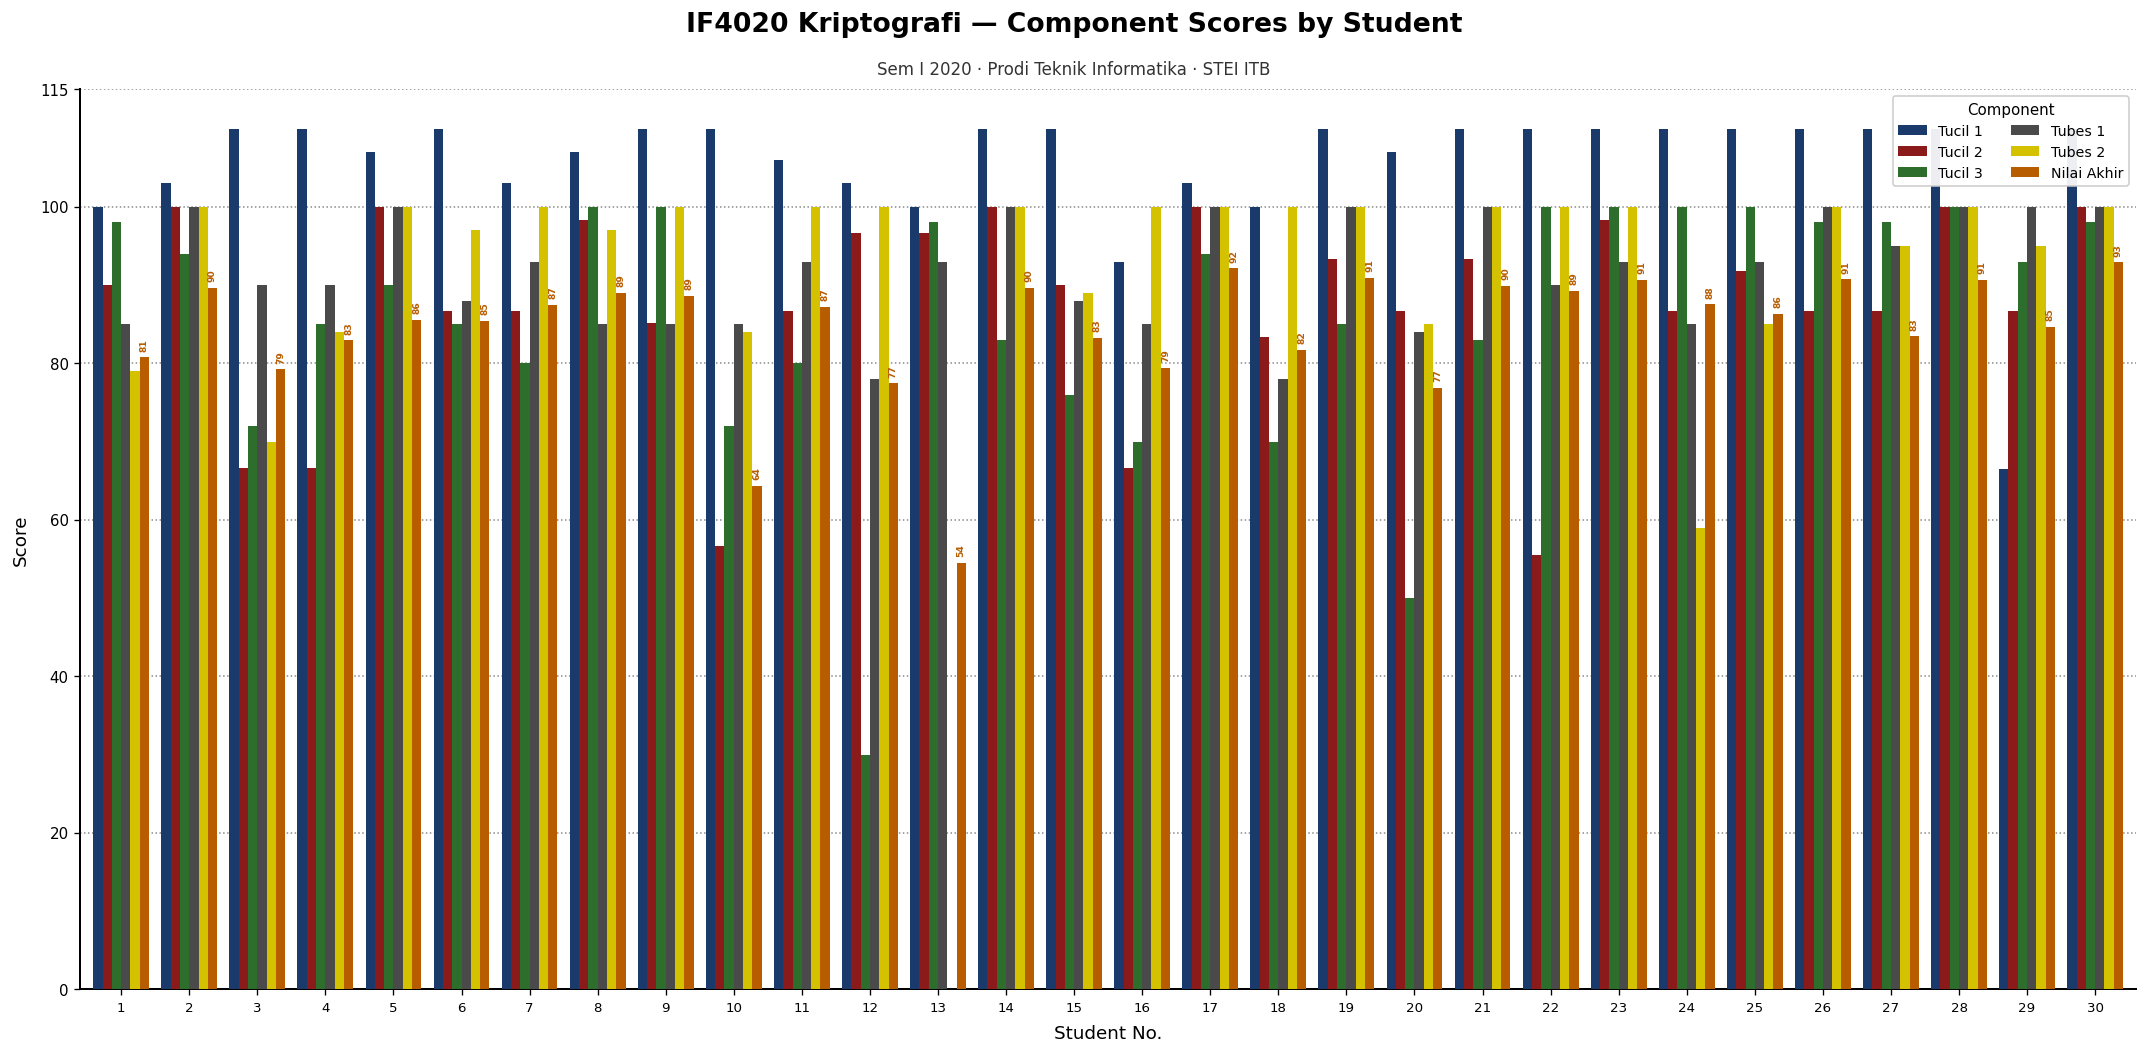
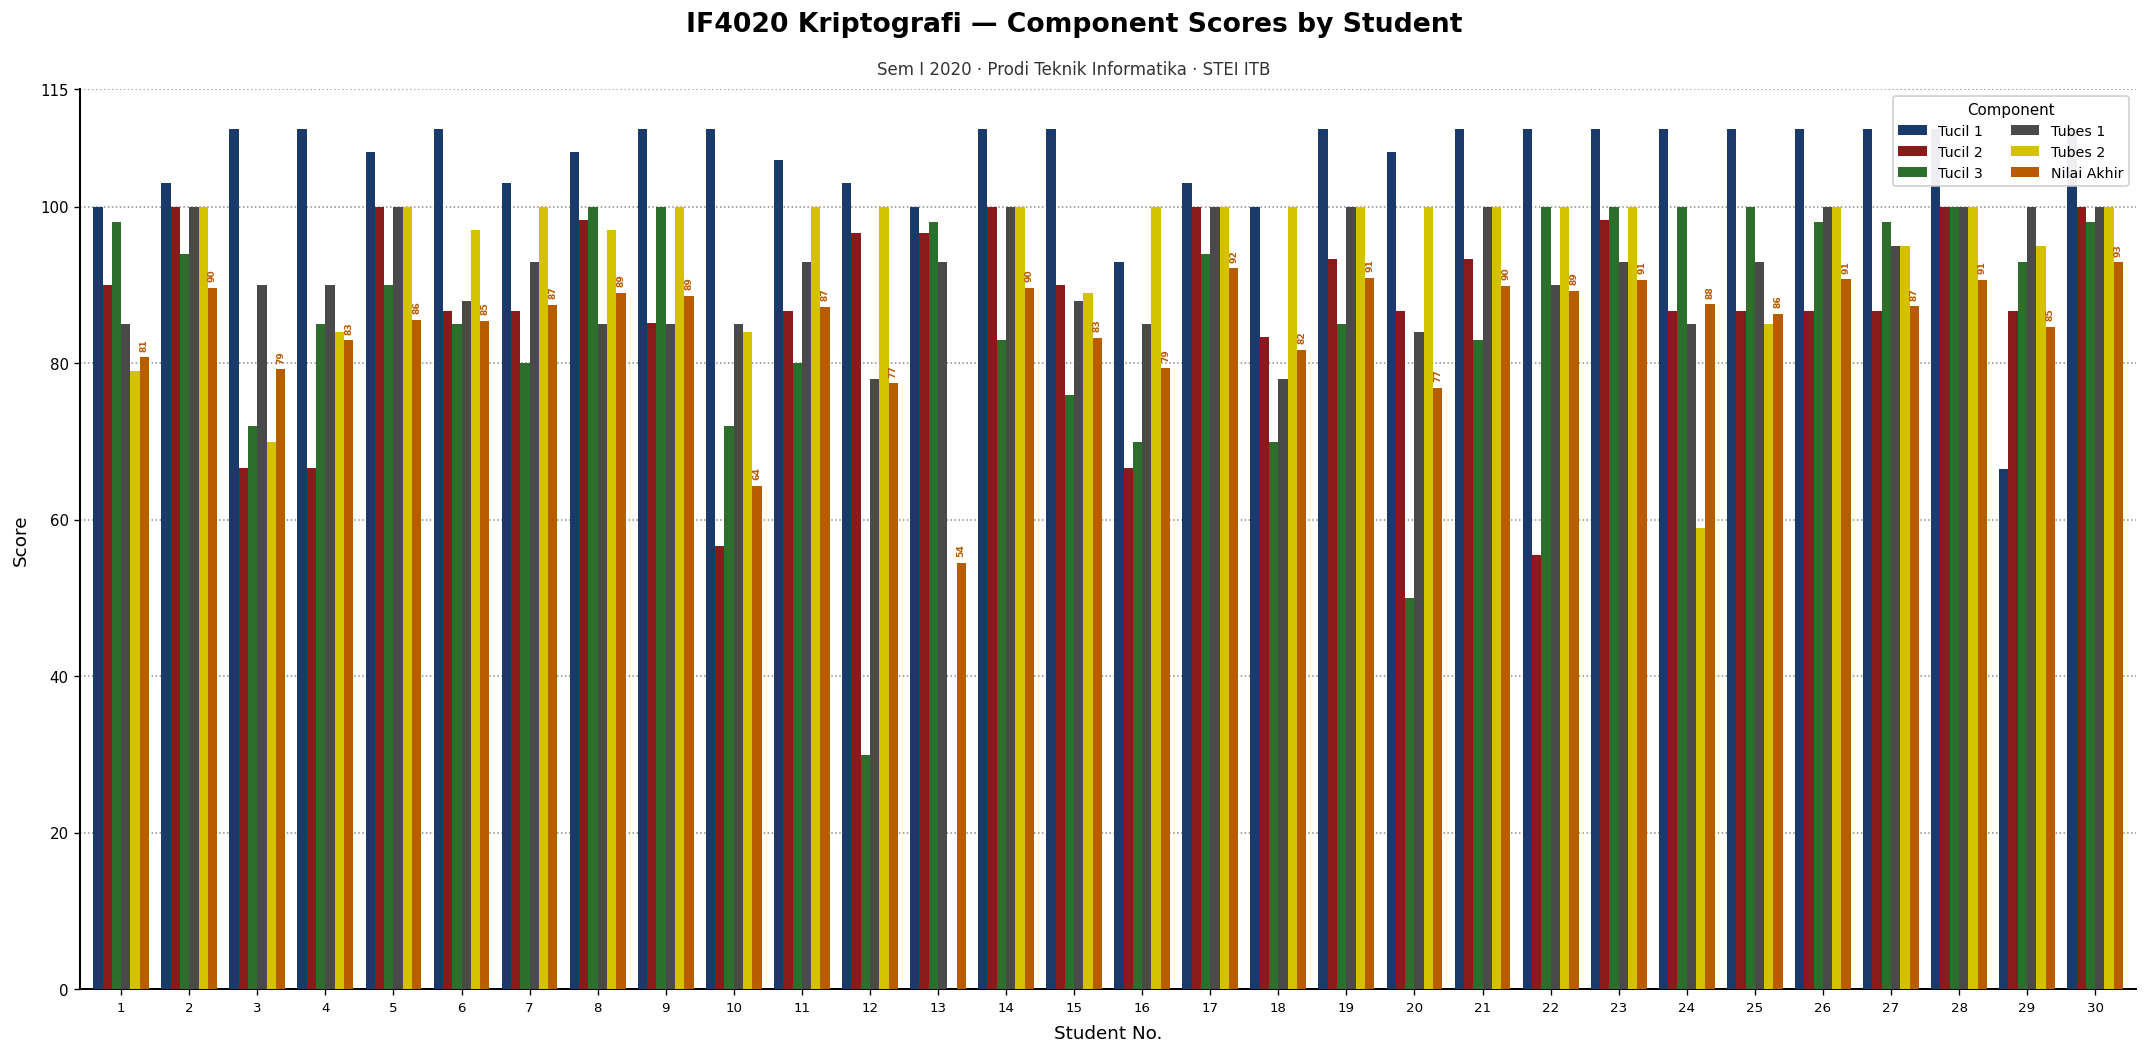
Tubes 2, 20: 85 -> 100
Tucil 2, 25: 92 -> 87
Nilai Akhir, 27: 83 -> 87
